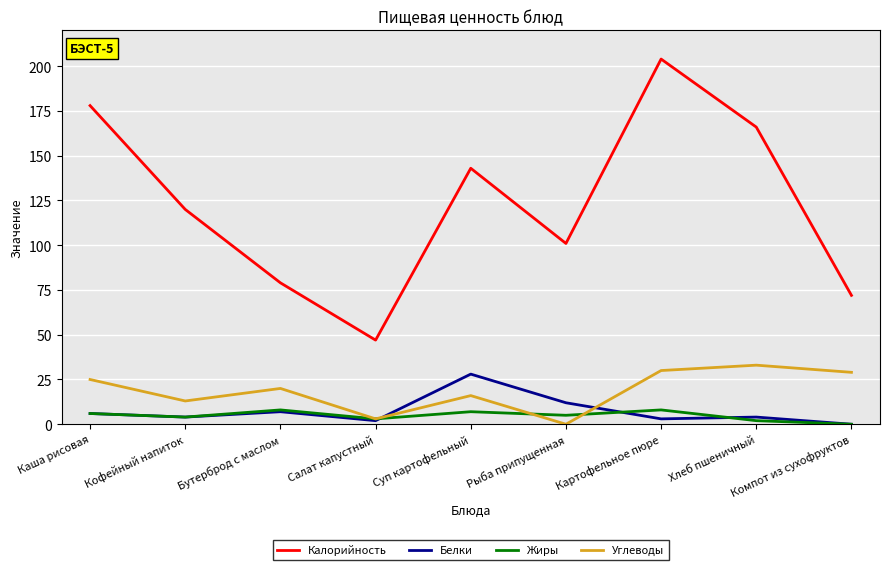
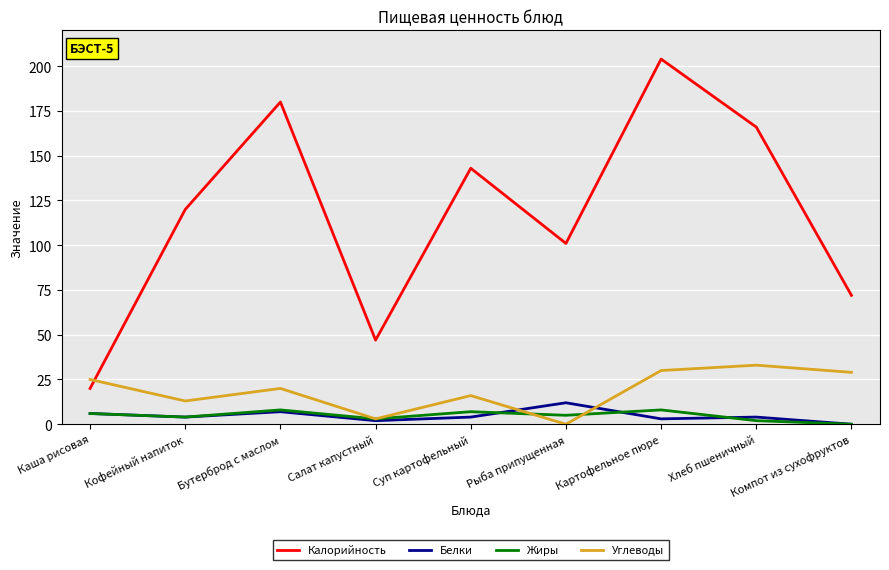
Калорийность, Каша рисовая: 178 -> 20
Калорийность, Бутерброд с маслом: 79 -> 180
Белки, Суп картофельный: 28 -> 4
